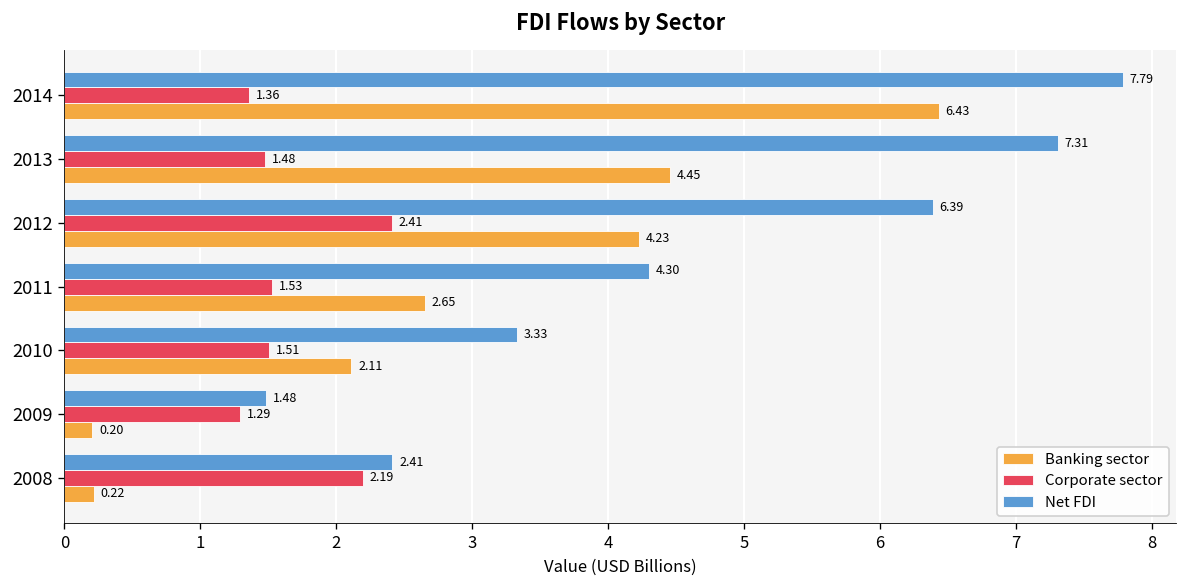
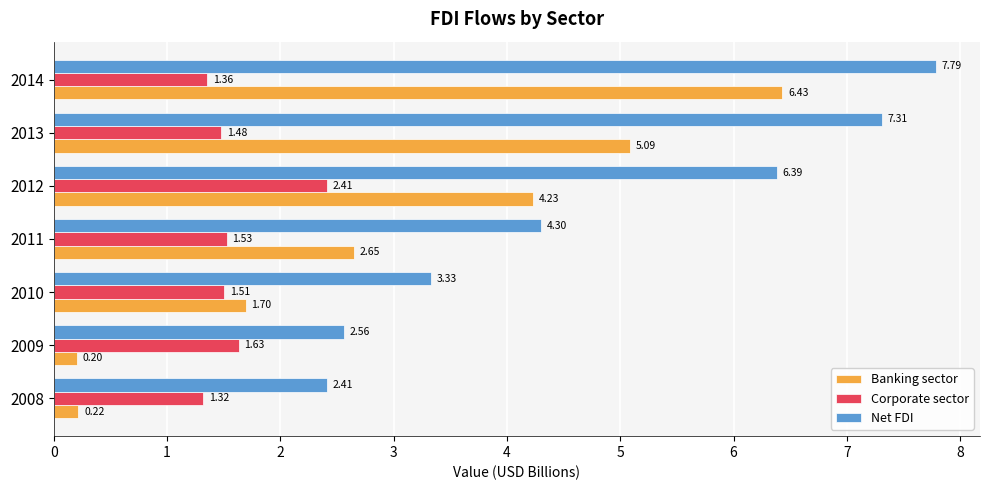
Banking sector, 2013: 4.45 -> 5.09
Banking sector, 2010: 2.11 -> 1.70
Net FDI, 2009: 1.48 -> 2.56
Corporate sector, 2009: 1.29 -> 1.63
Corporate sector, 2008: 2.19 -> 1.32
